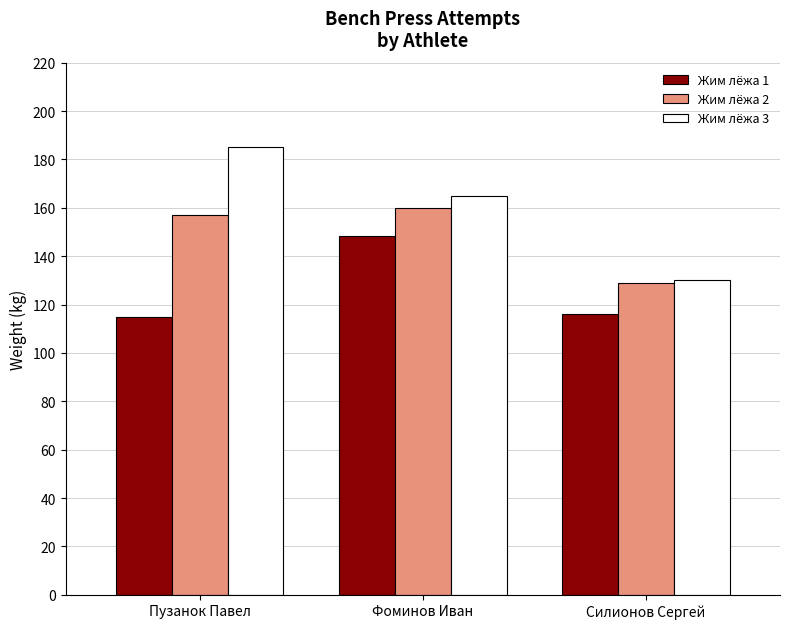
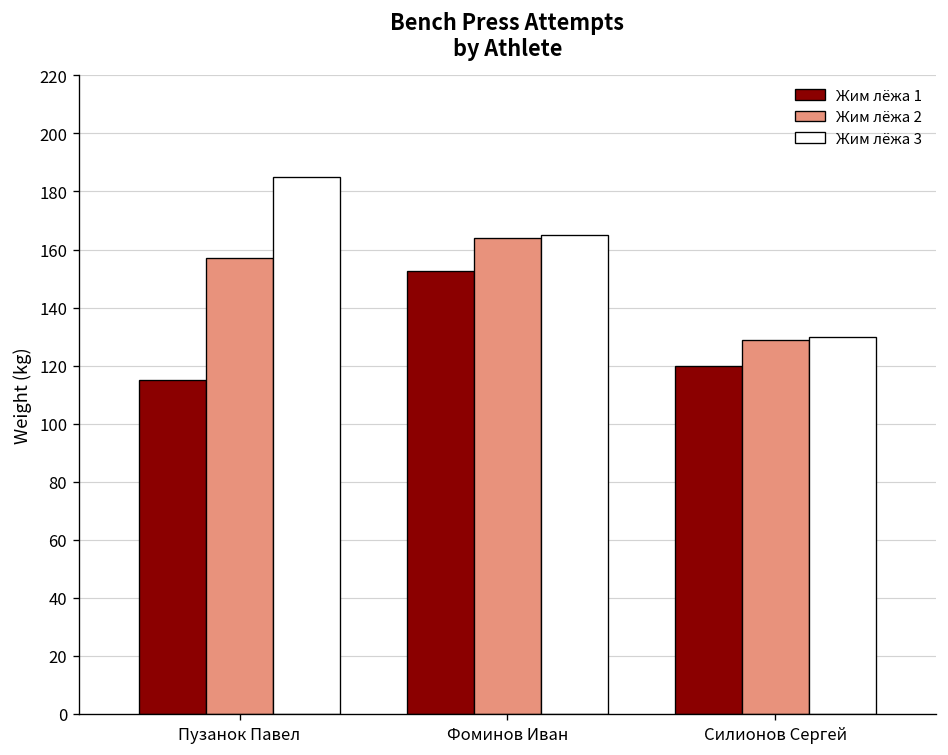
Жим лёжа 1, Фоминов Иван: 148 -> 153
Жим лёжа 2, Фоминов Иван: 160 -> 164
Жим лёжа 1, Силионов Сергей: 116 -> 120
